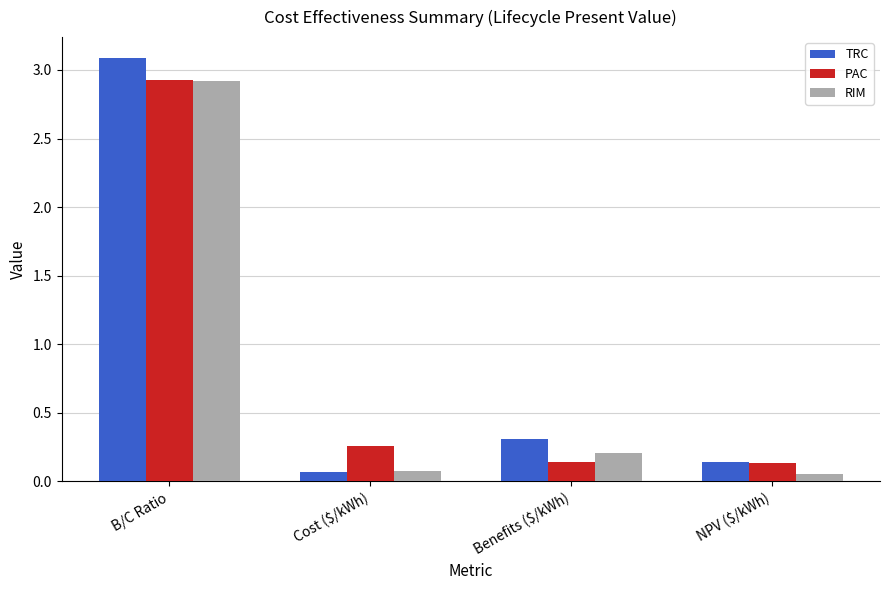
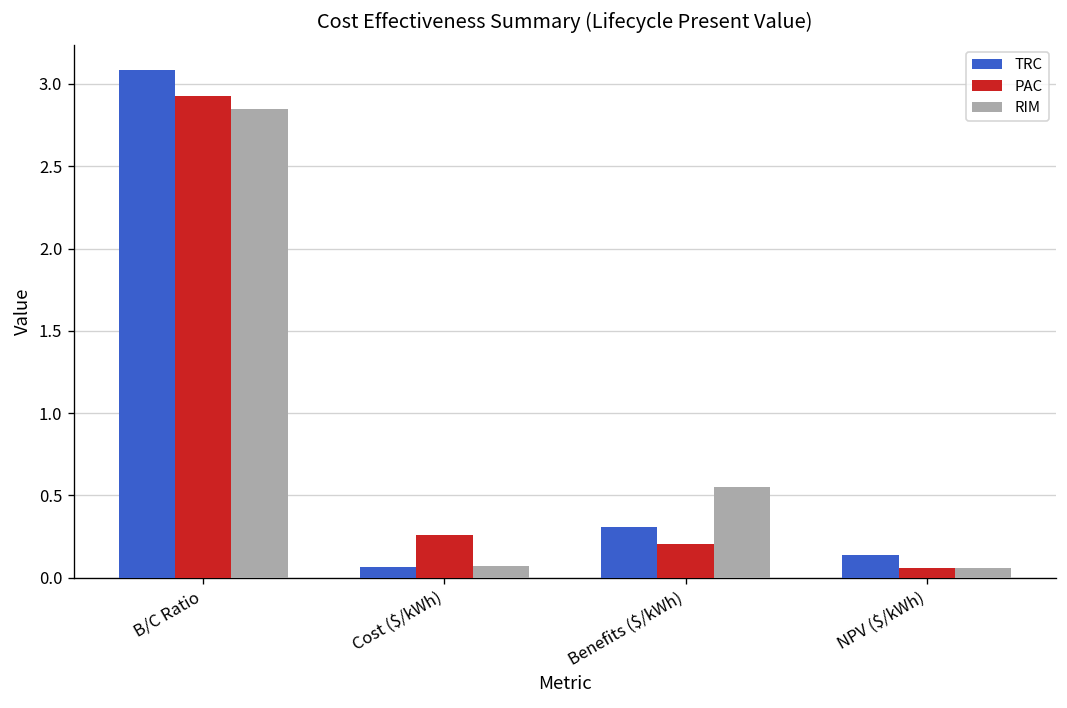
RIM, B/C Ratio: 2.92 -> 2.85
PAC, Benefits ($/kWh): 0.14 -> 0.21
RIM, Benefits ($/kWh): 0.21 -> 0.55
PAC, NPV ($/kWh): 0.13 -> 0.06
